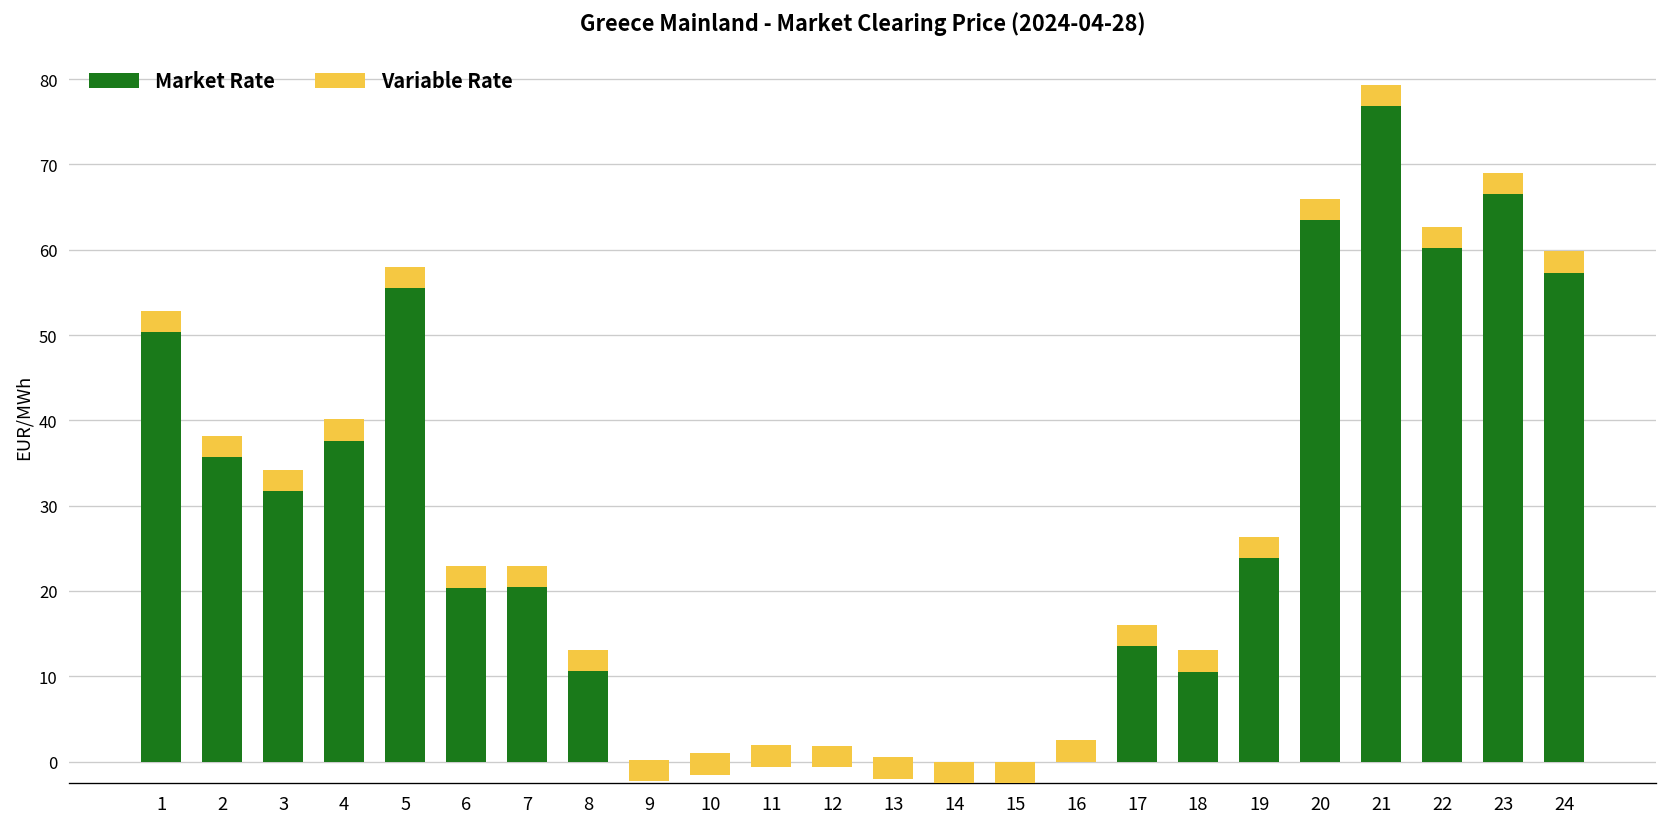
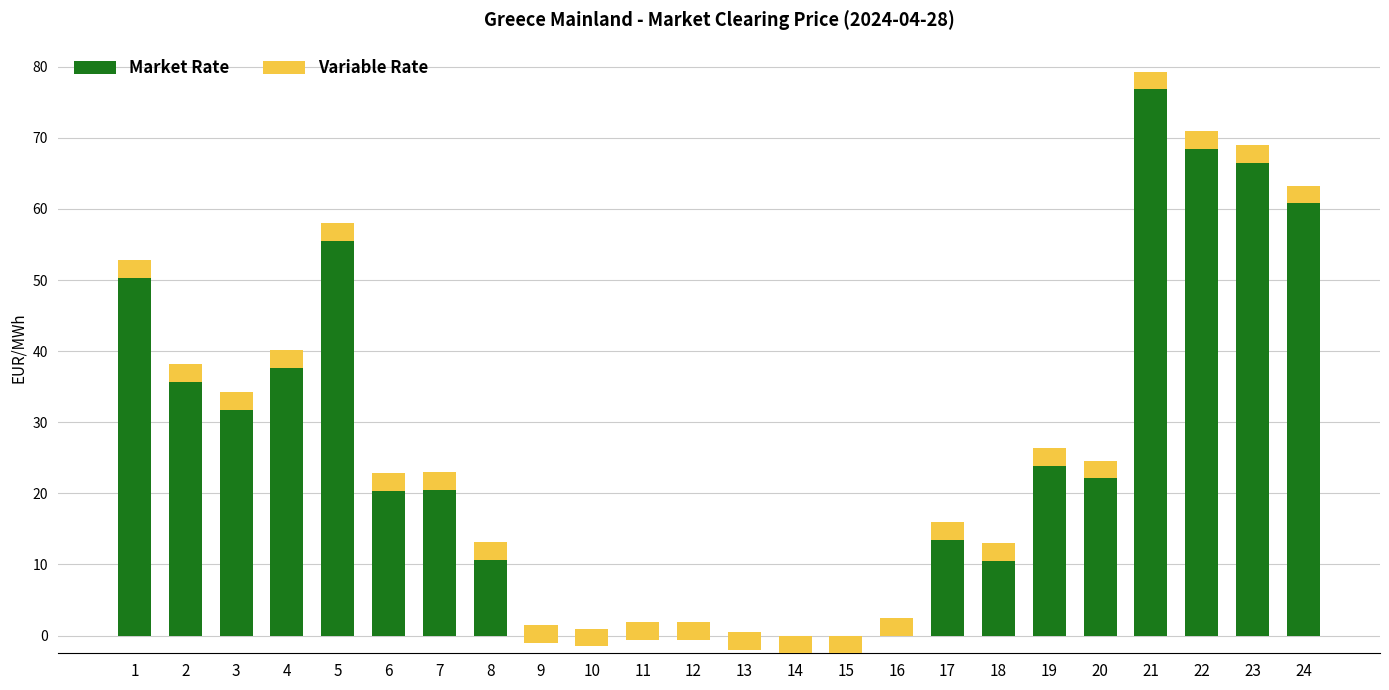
Market Rate, 9: -2 -> -1
Market Rate, 20: 63 -> 22
Market Rate, 22: 60 -> 69
Market Rate, 24: 57 -> 61
